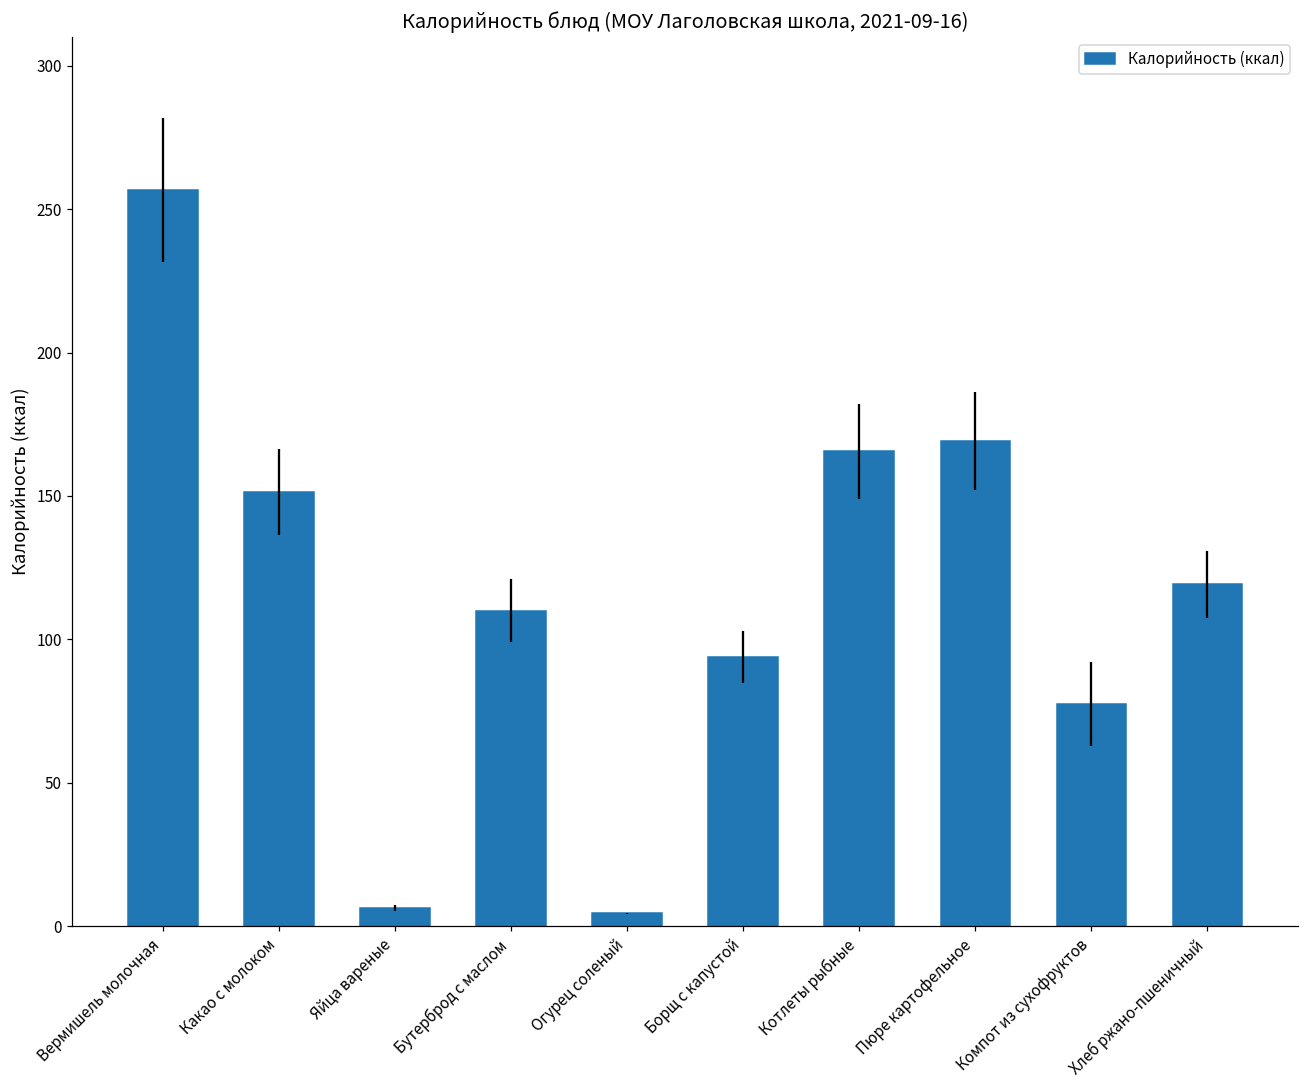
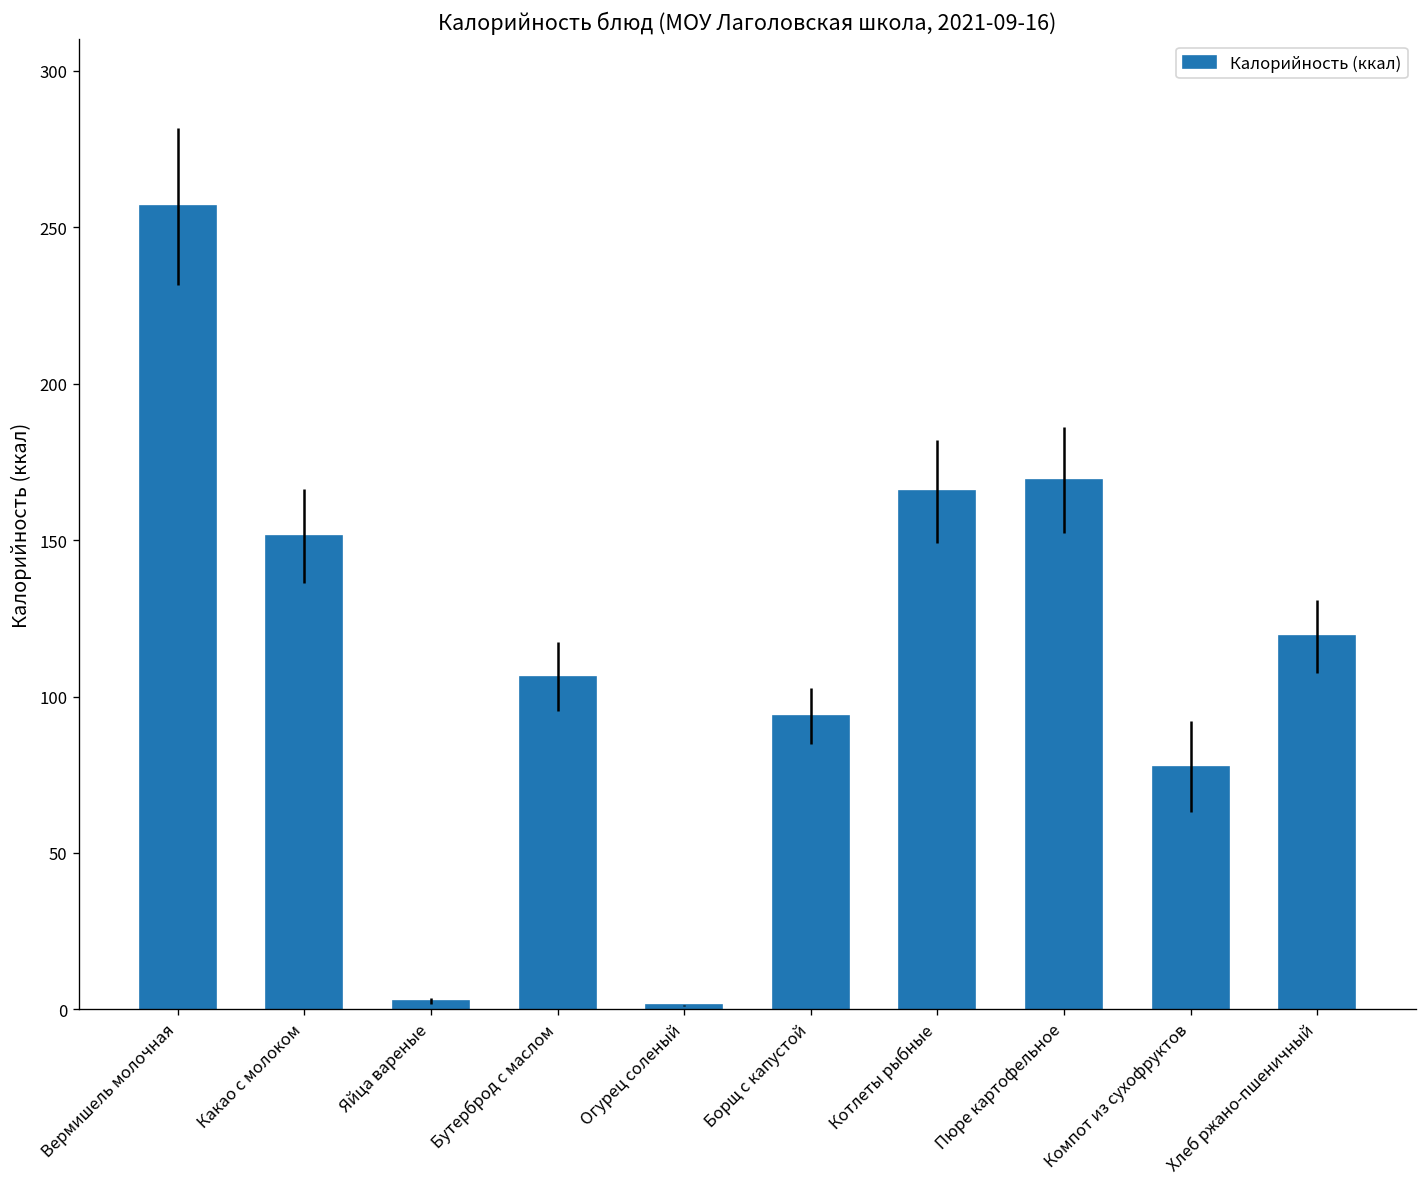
Яйца вареные: 6 -> 3
Бутерброд с маслом: 110 -> 106
Огурец соленый: 5 -> 1
